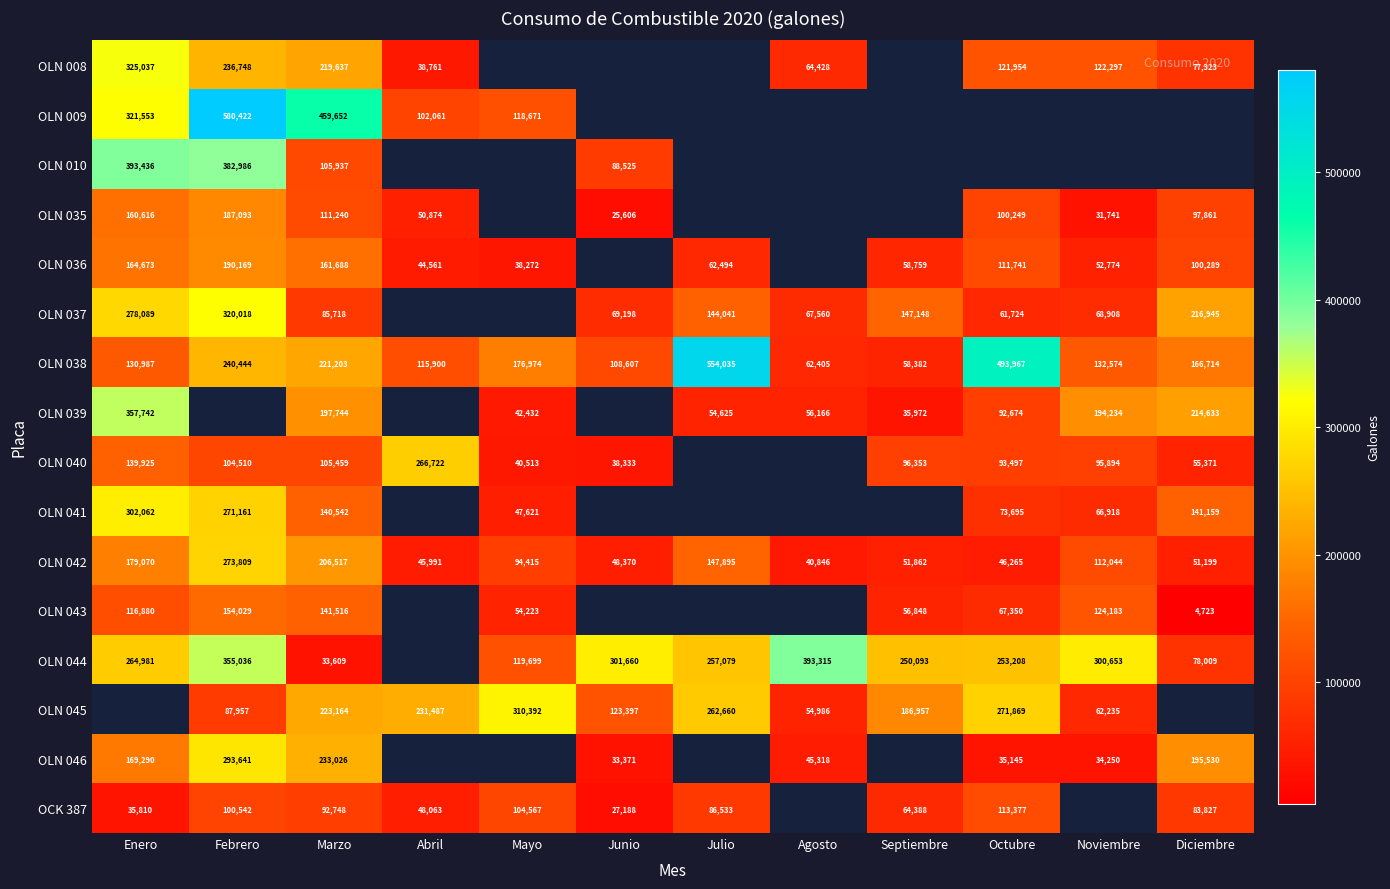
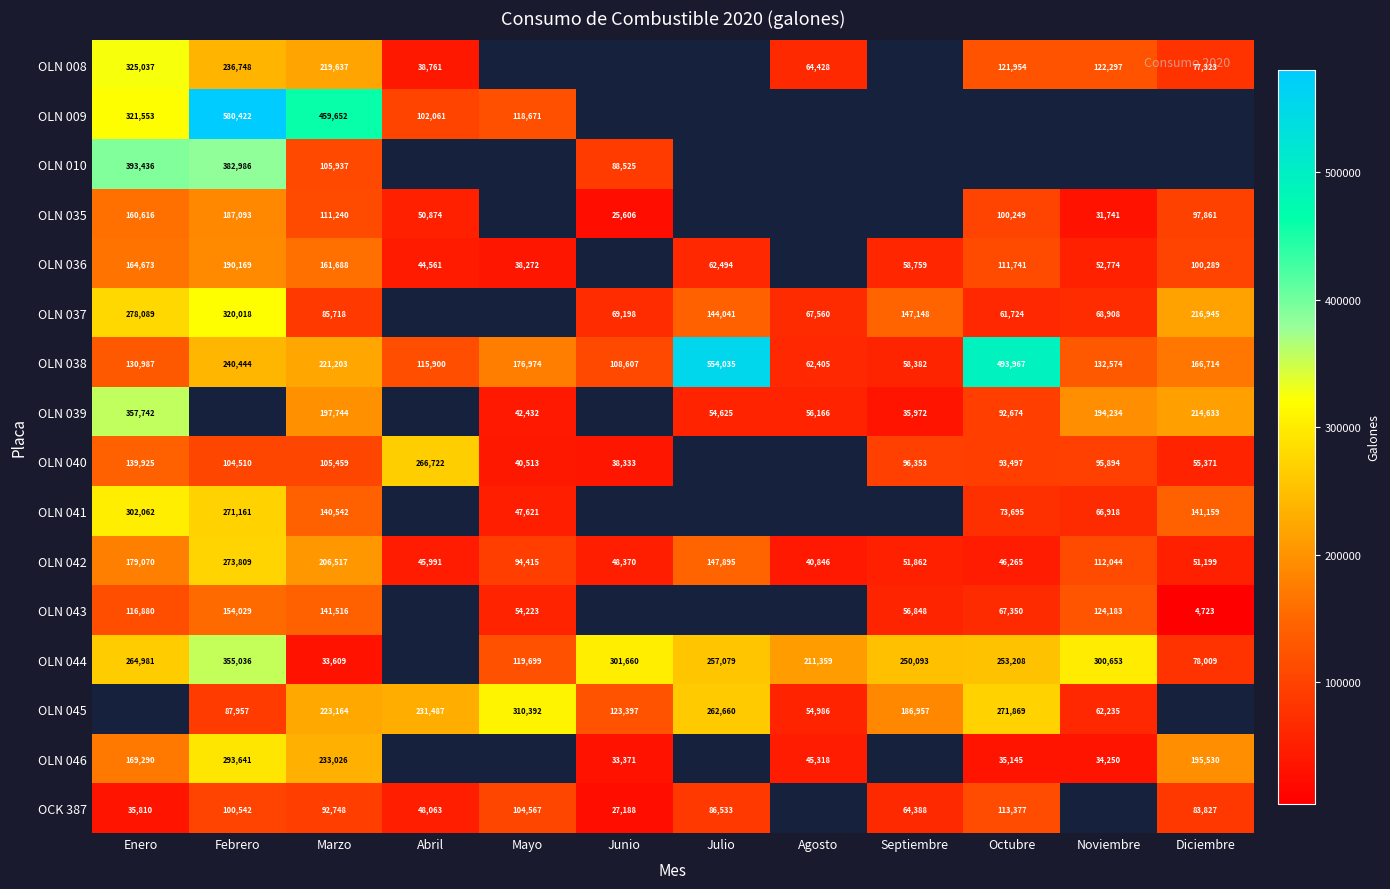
OLN 044, Agosto: 393,315 -> 211,359
